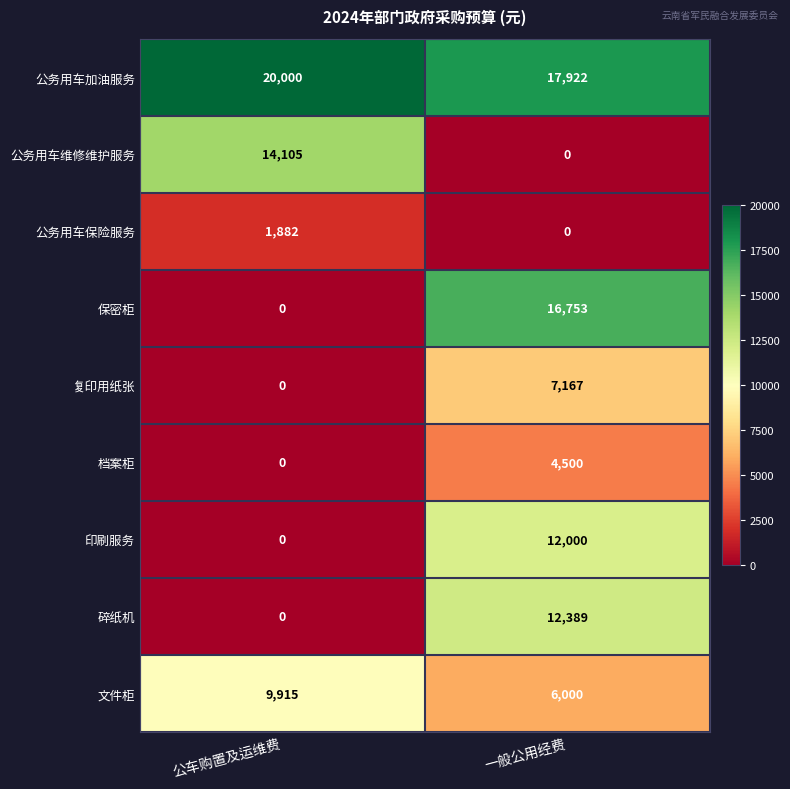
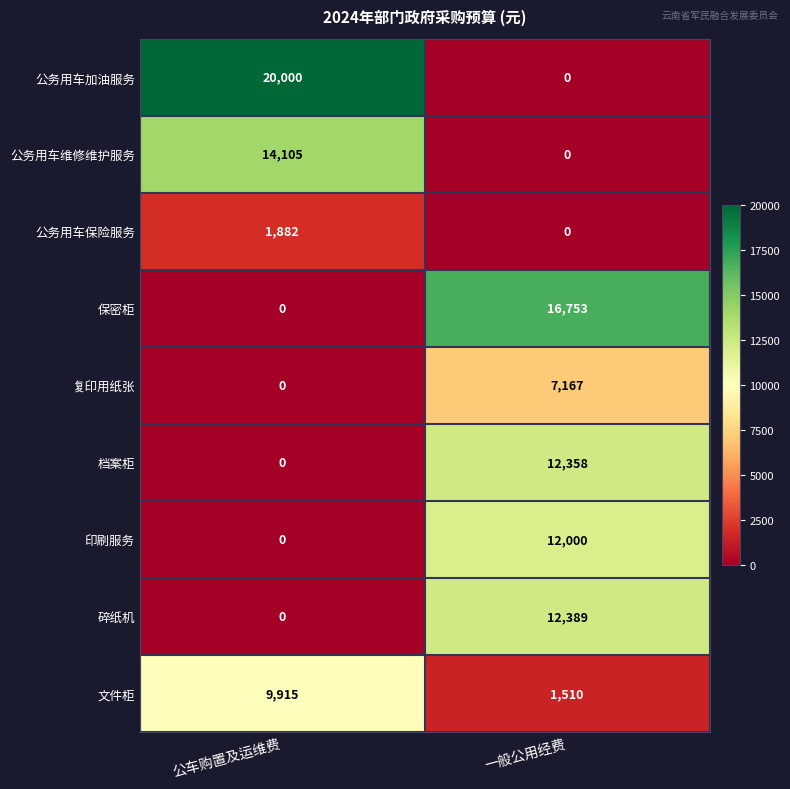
公务用车加油服务, 一般公用经费: 17,922 -> 0
档案柜, 一般公用经费: 4,500 -> 12,358
文件柜, 一般公用经费: 6,000 -> 1,510
